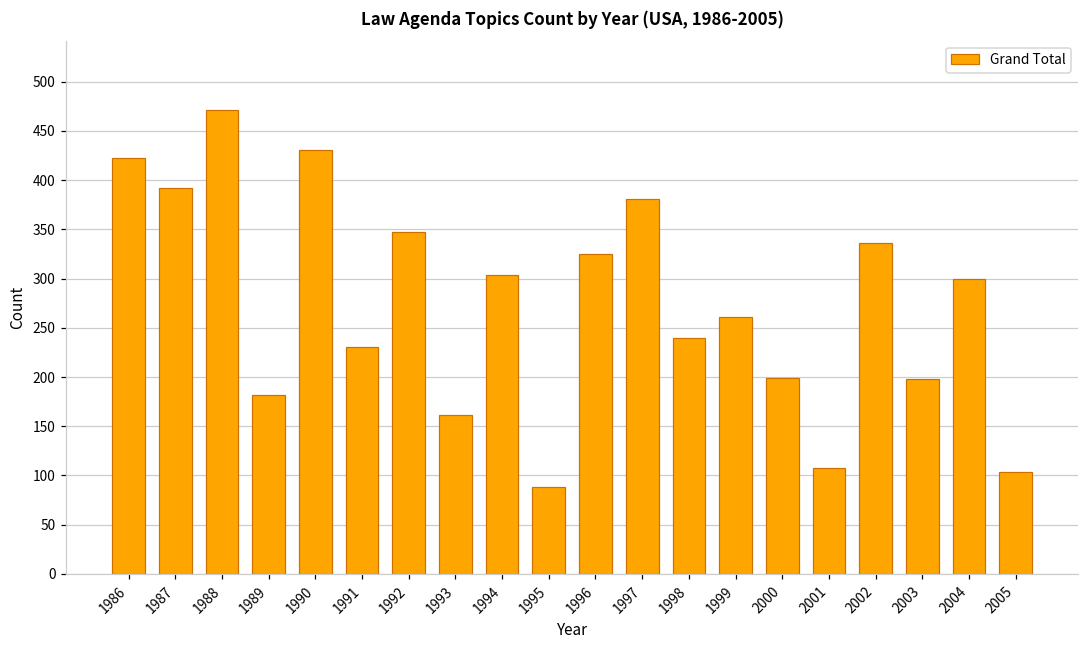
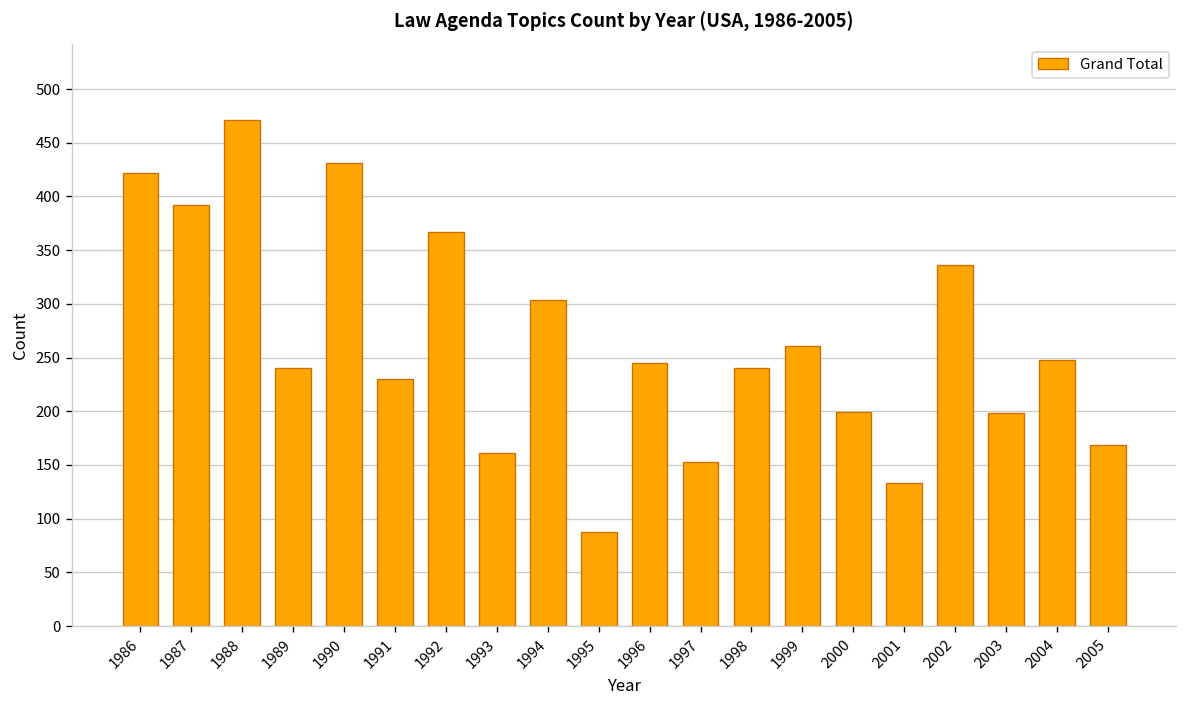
1989: 180 -> 240
1992: 350 -> 370
1996: 330 -> 250
1997: 380 -> 150
2001: 110 -> 130
2004: 300 -> 250
2005: 100 -> 170
